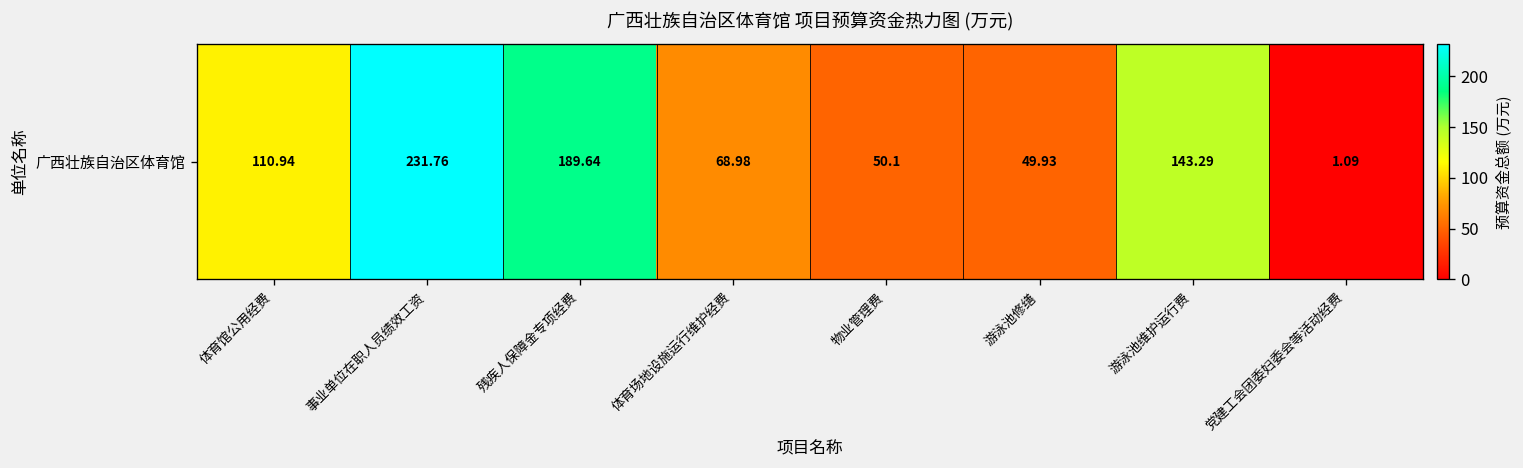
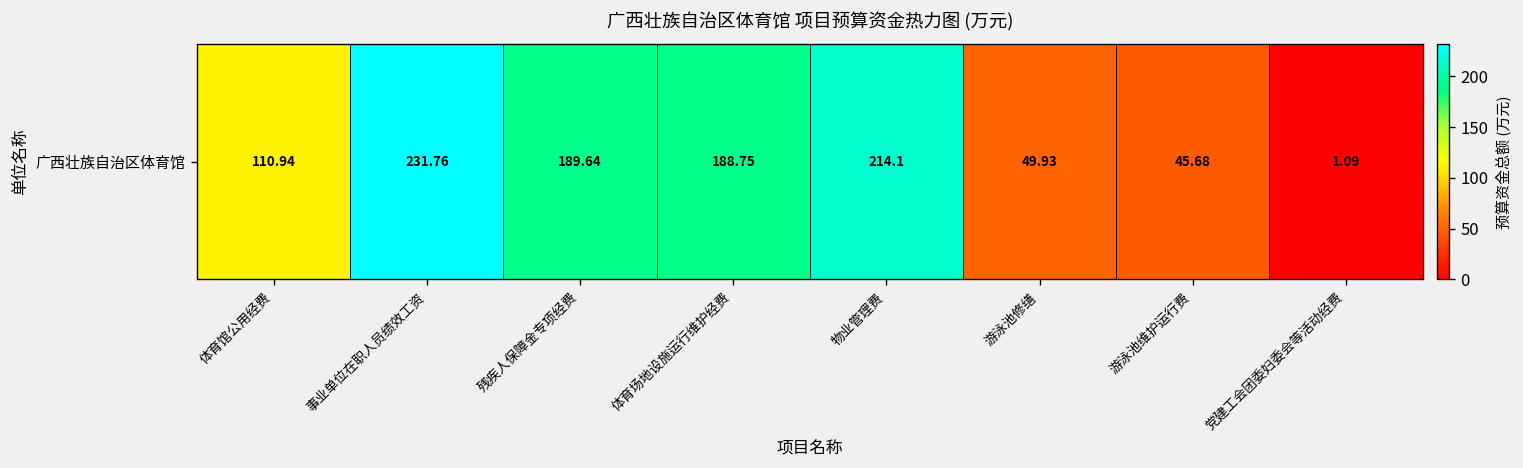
广西壮族自治区体育馆, 体育场地设施运行维护经费: 68.98 -> 188.75
广西壮族自治区体育馆, 物业管理费: 50.1 -> 214.1
广西壮族自治区体育馆, 游泳池维护运行费: 143.29 -> 45.68
